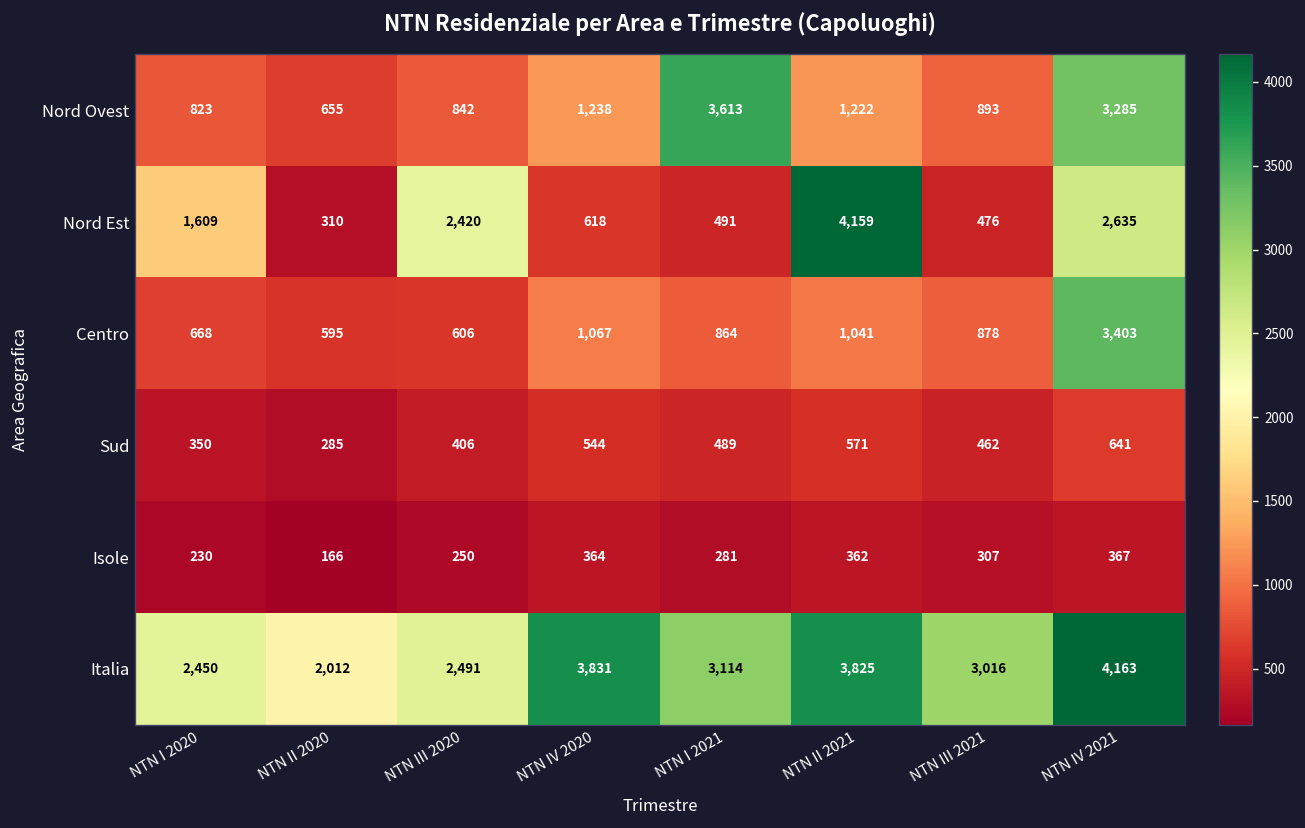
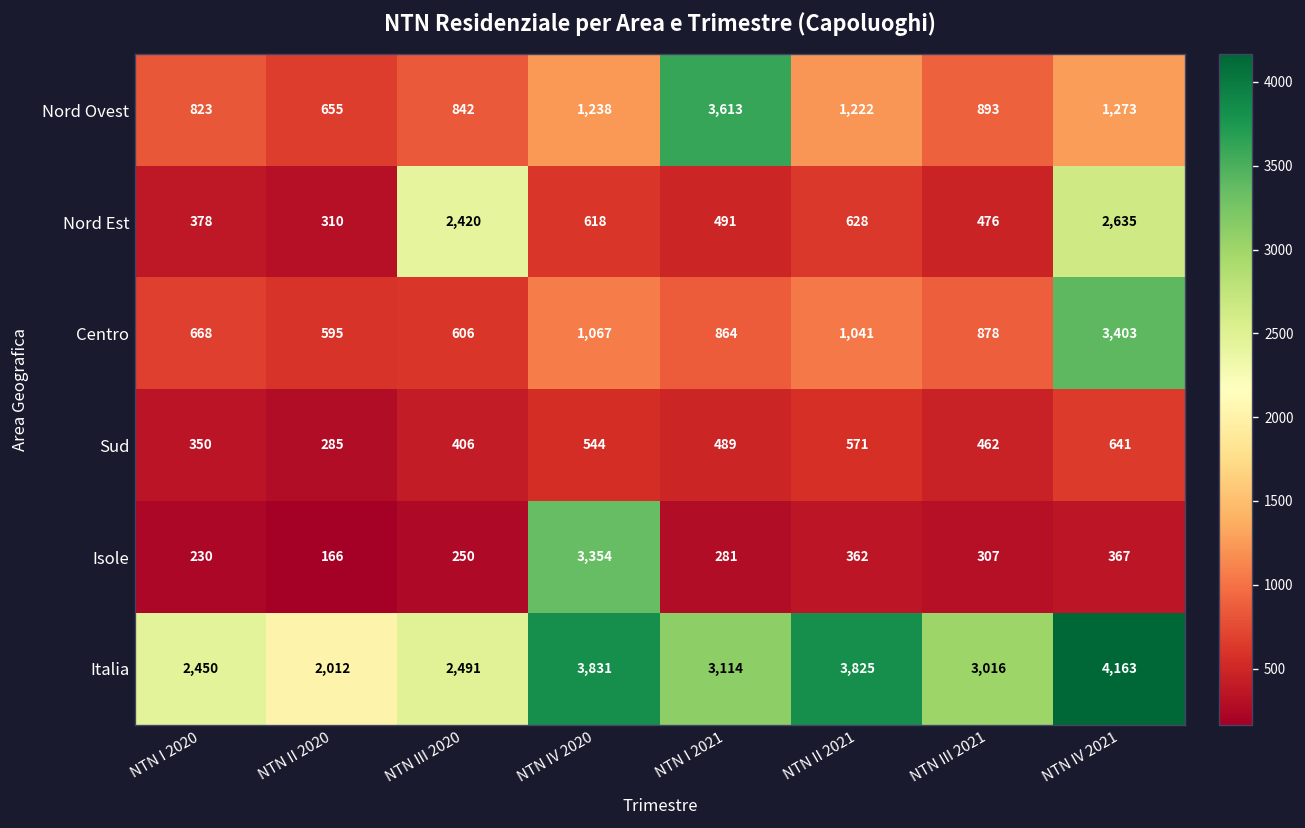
Nord Ovest, NTN IV 2021: 3,285 -> 1,273
Nord Est, NTN I 2020: 1,609 -> 378
Nord Est, NTN II 2021: 4,159 -> 628
Isole, NTN IV 2020: 364 -> 3,354
